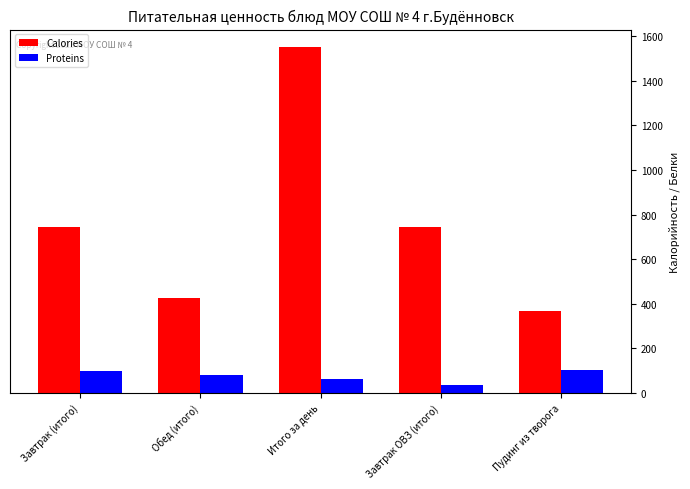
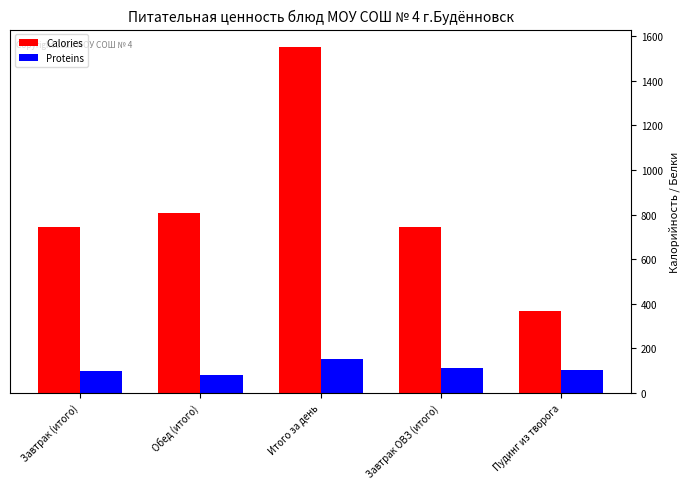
Calories, Обед (итого): 420 -> 810
Proteins, Итого за день: 60 -> 150
Proteins, Завтрак ОВЗ (итого): 40 -> 110
